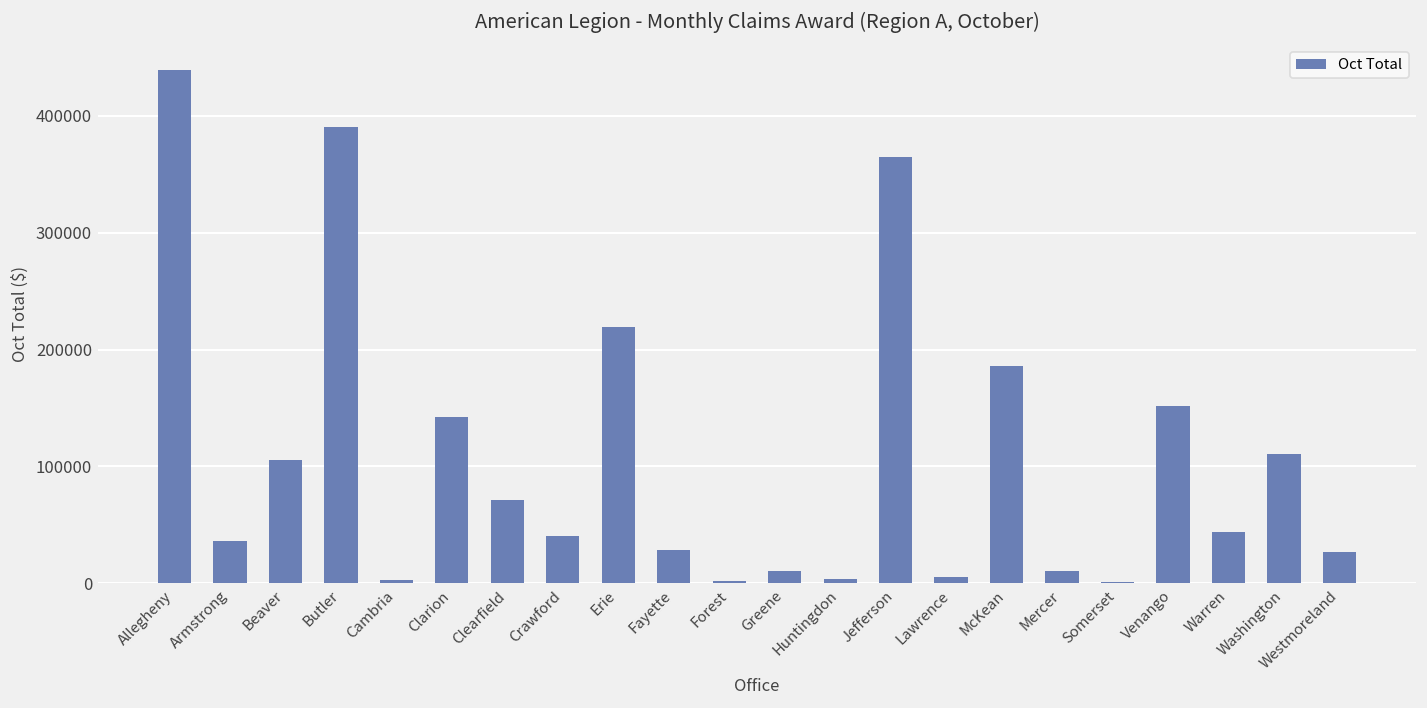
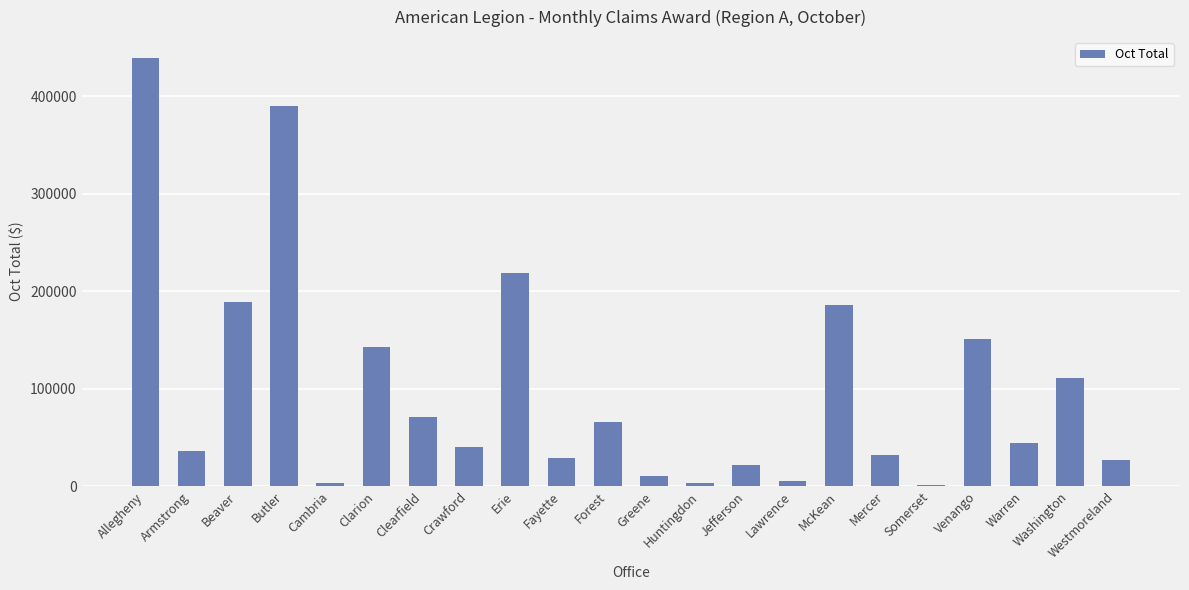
Beaver: 110000 -> 190000
Forest: 0 -> 70000
Jefferson: 360000 -> 20000
Mercer: 10000 -> 30000
